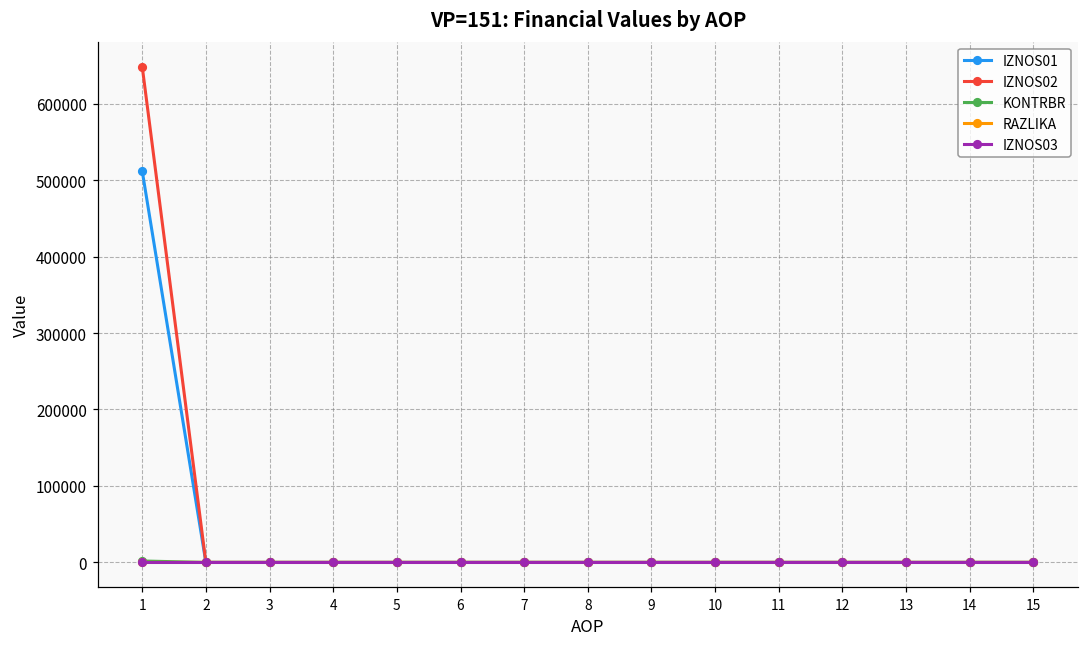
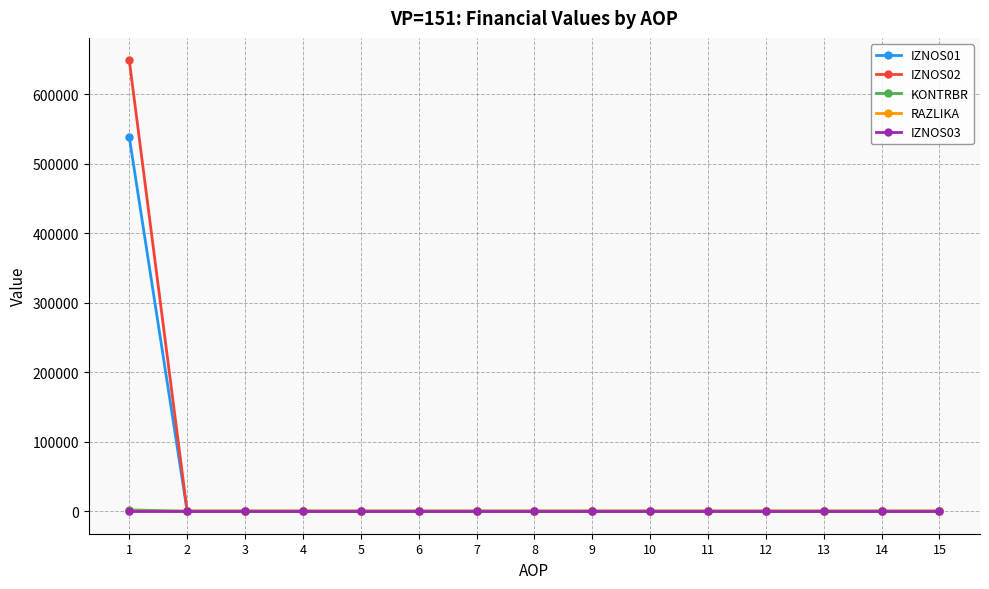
IZNOS01, 1: 510000 -> 540000
